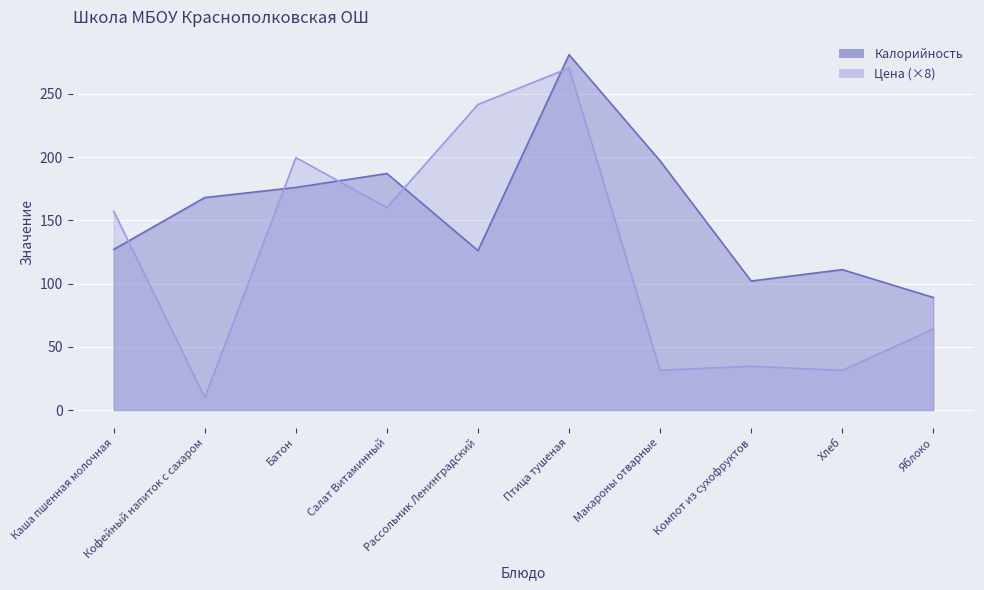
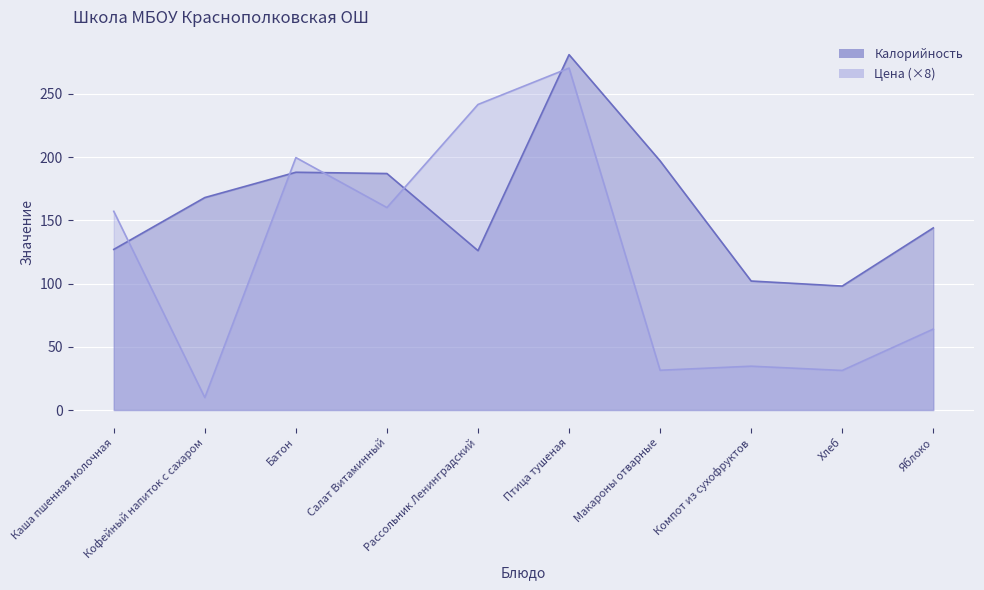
Калорийность, Батон: 176 -> 188
Калорийность, Хлеб: 111 -> 98
Калорийность, Яблоко: 89 -> 144
